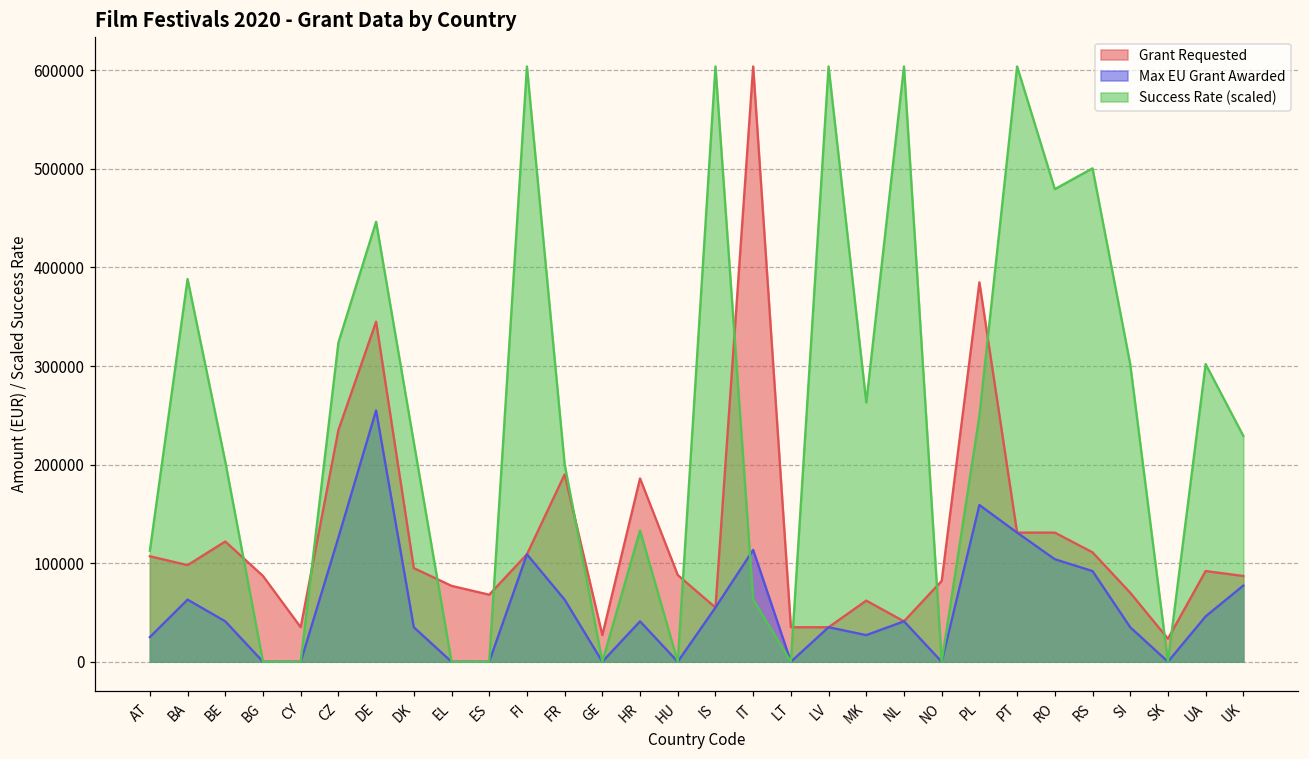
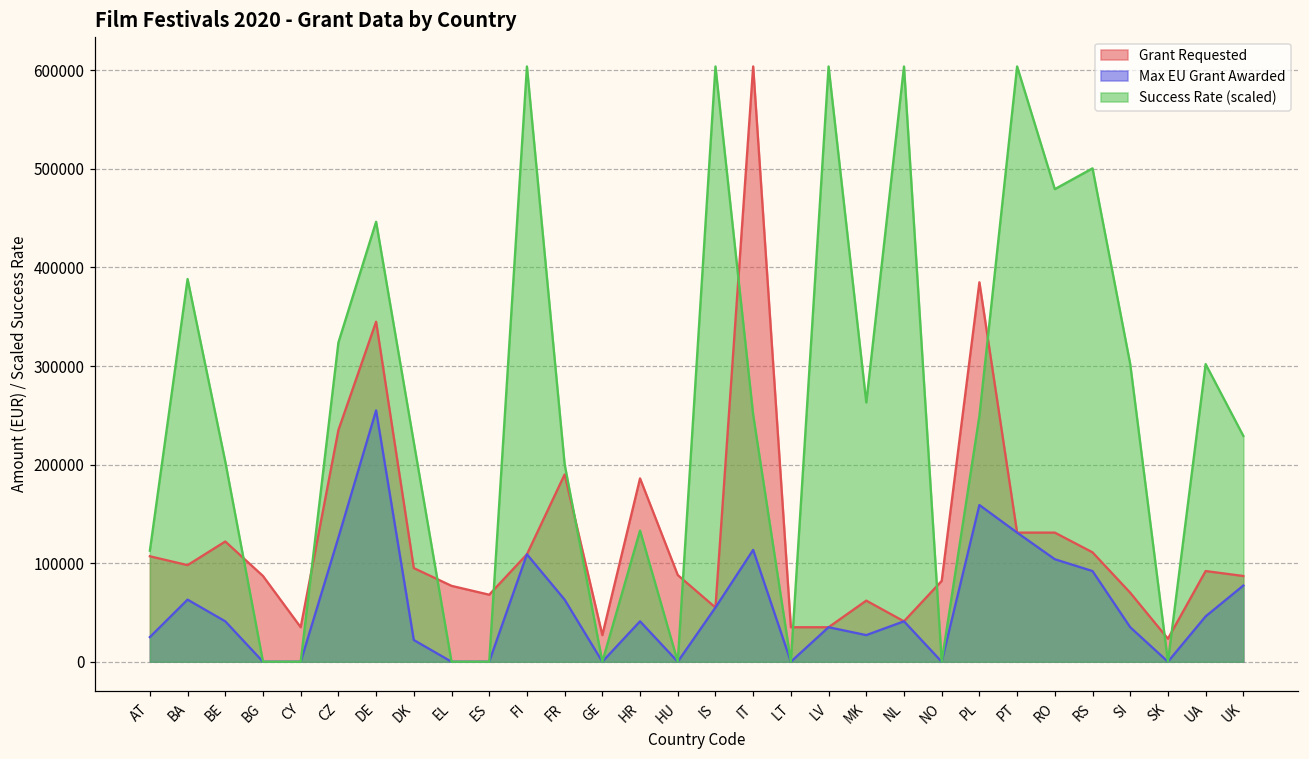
Max EU Grant Awarded, DK: 40000 -> 20000
Success Rate (scaled), IT: 60000 -> 250000
